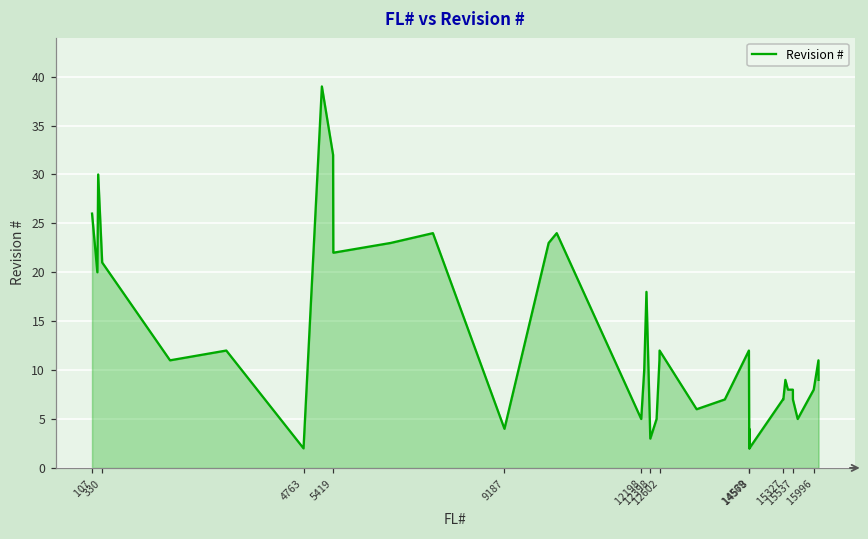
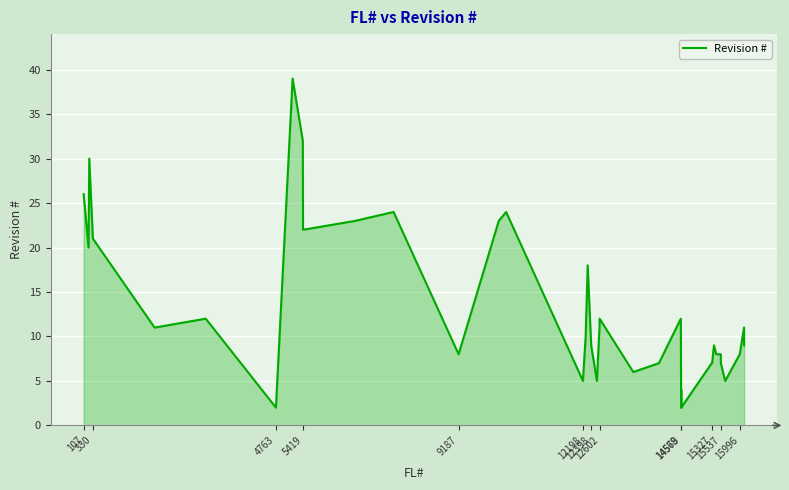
9187: 4 -> 8
12398: 3 -> 9
